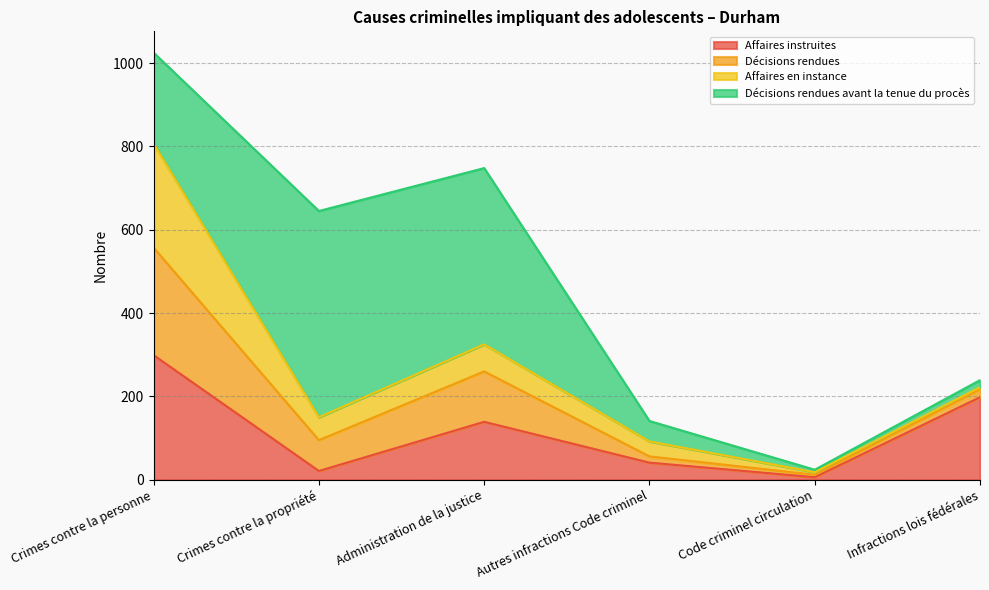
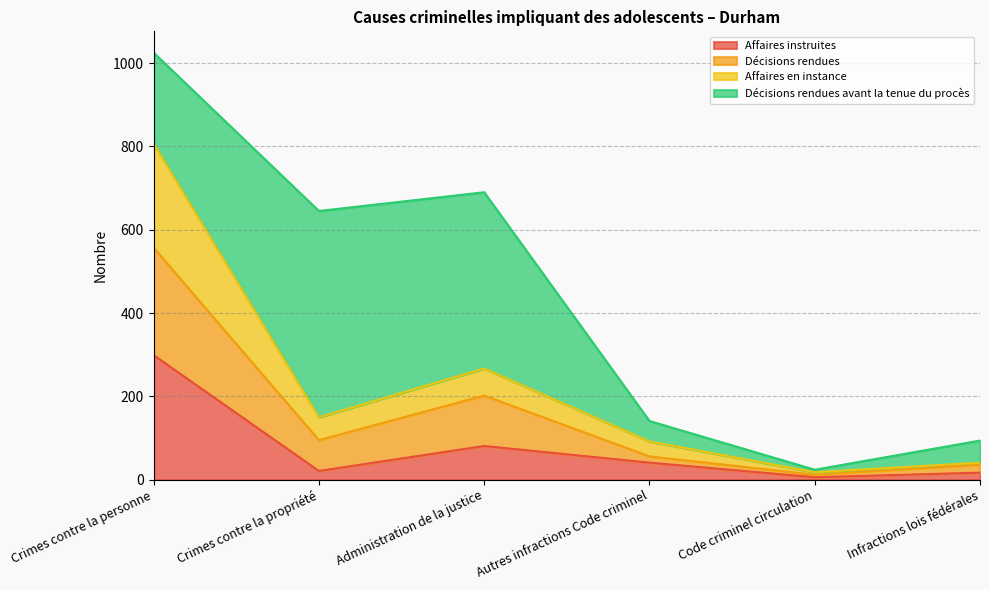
Affaires instruites, Administration de la justice: 140 -> 80
Affaires instruites, Infractions lois fédérales: 200 -> 20
Décisions rendues avant la tenue du procès, Infractions lois fédérales: 20 -> 50
